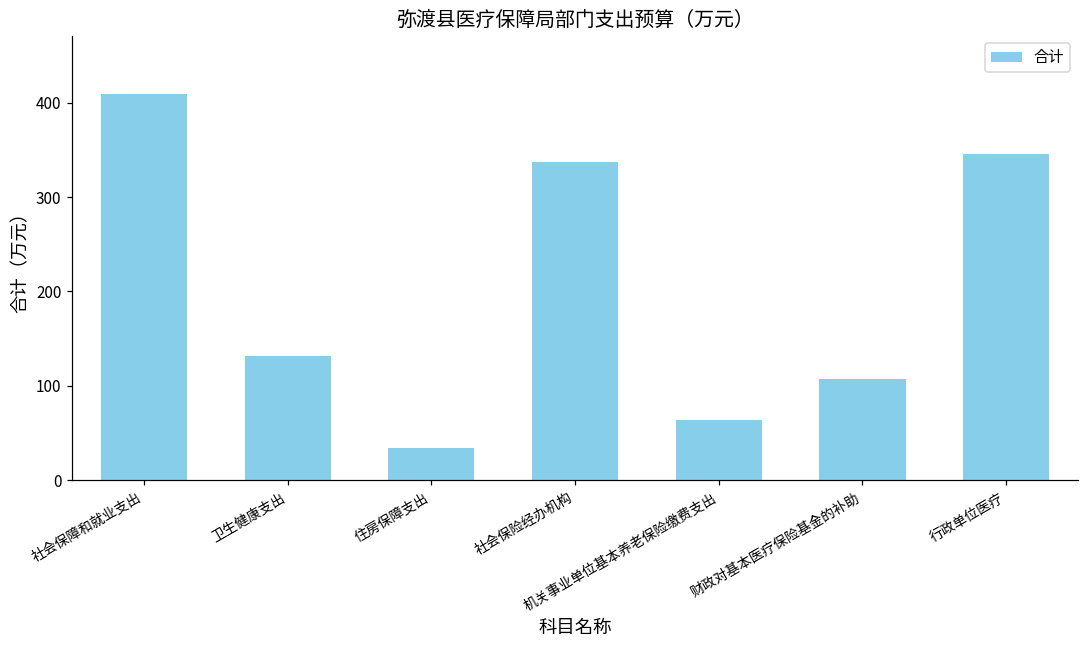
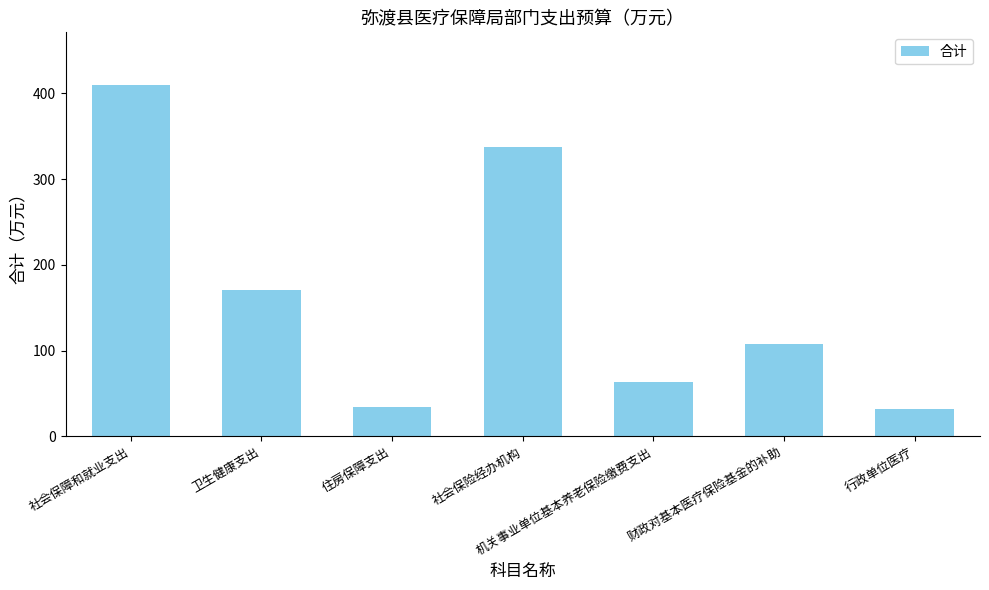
卫生健康支出: 130 -> 170
行政单位医疗: 350 -> 30
